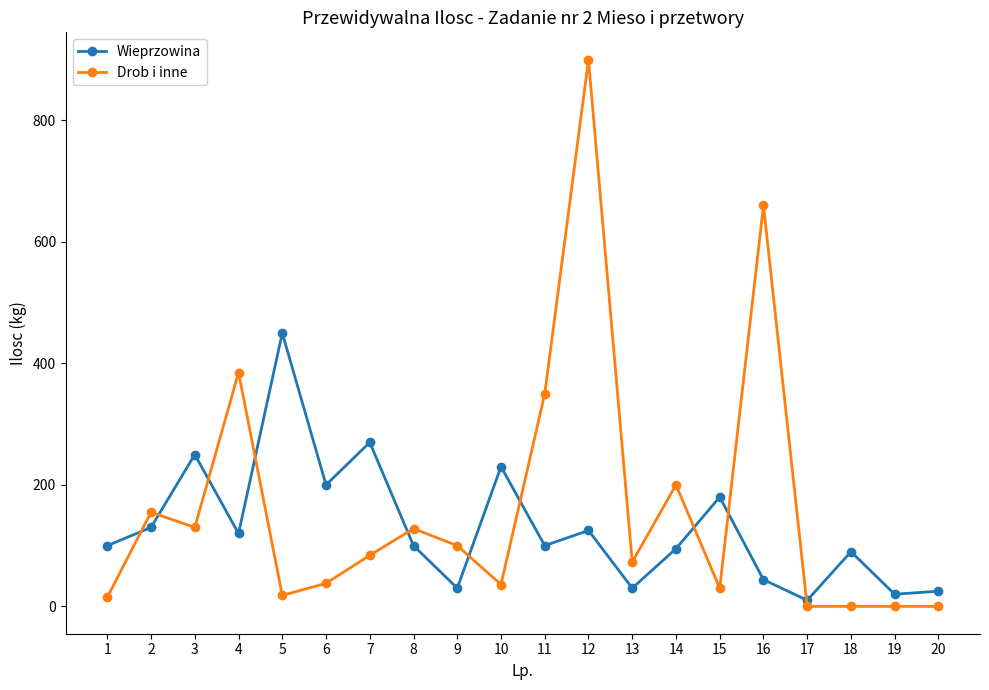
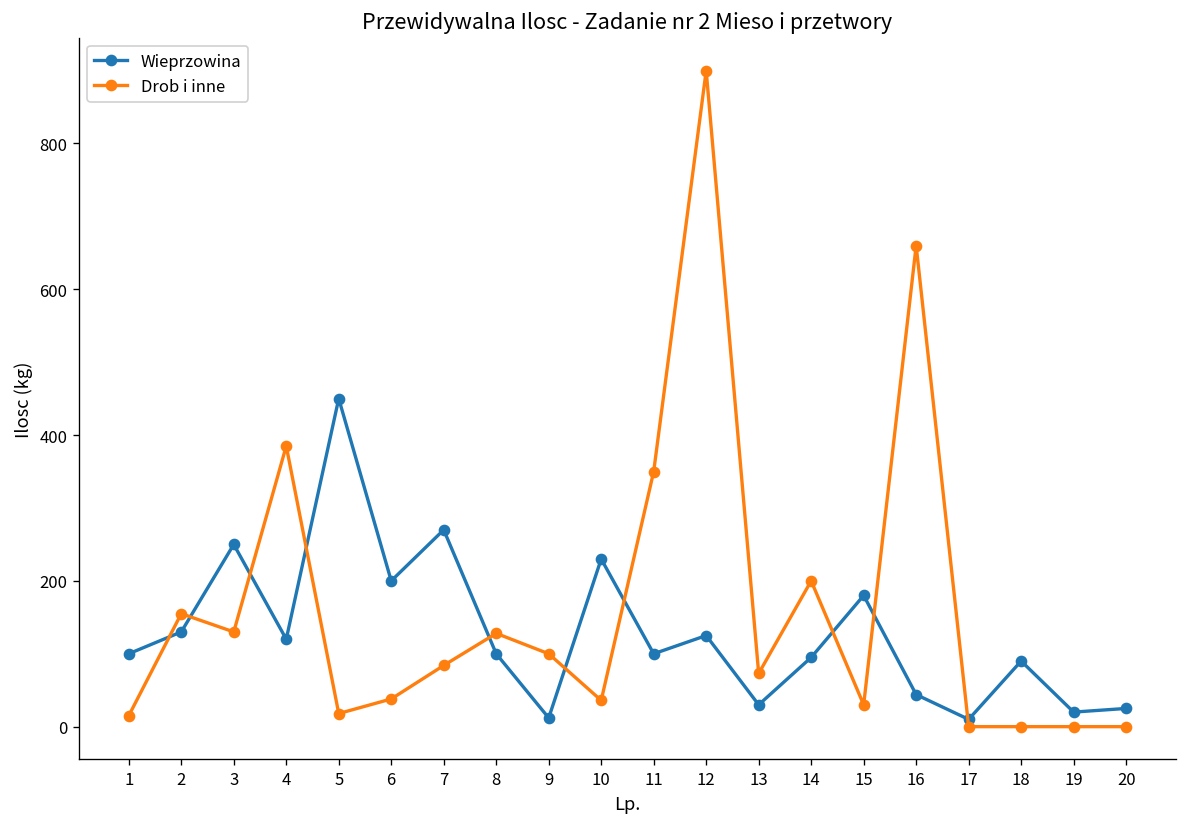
Wieprzowina, 9: 30 -> 10
